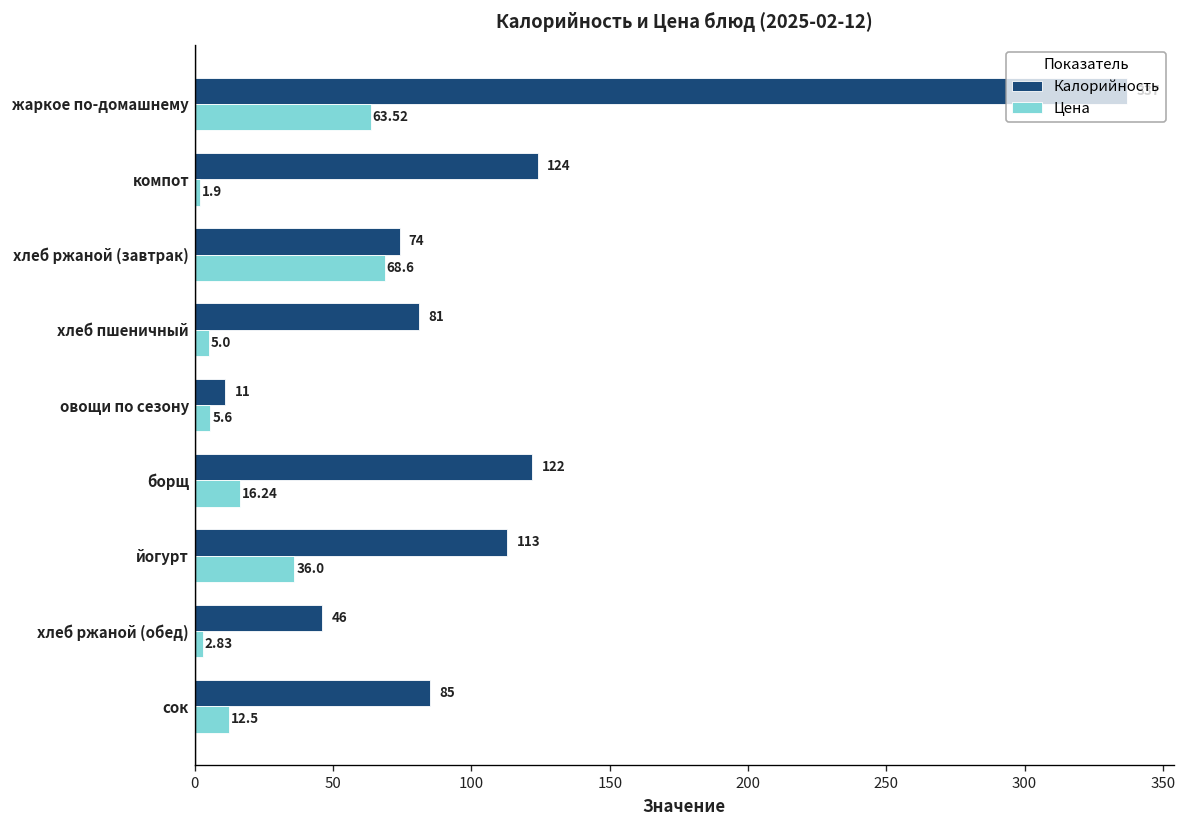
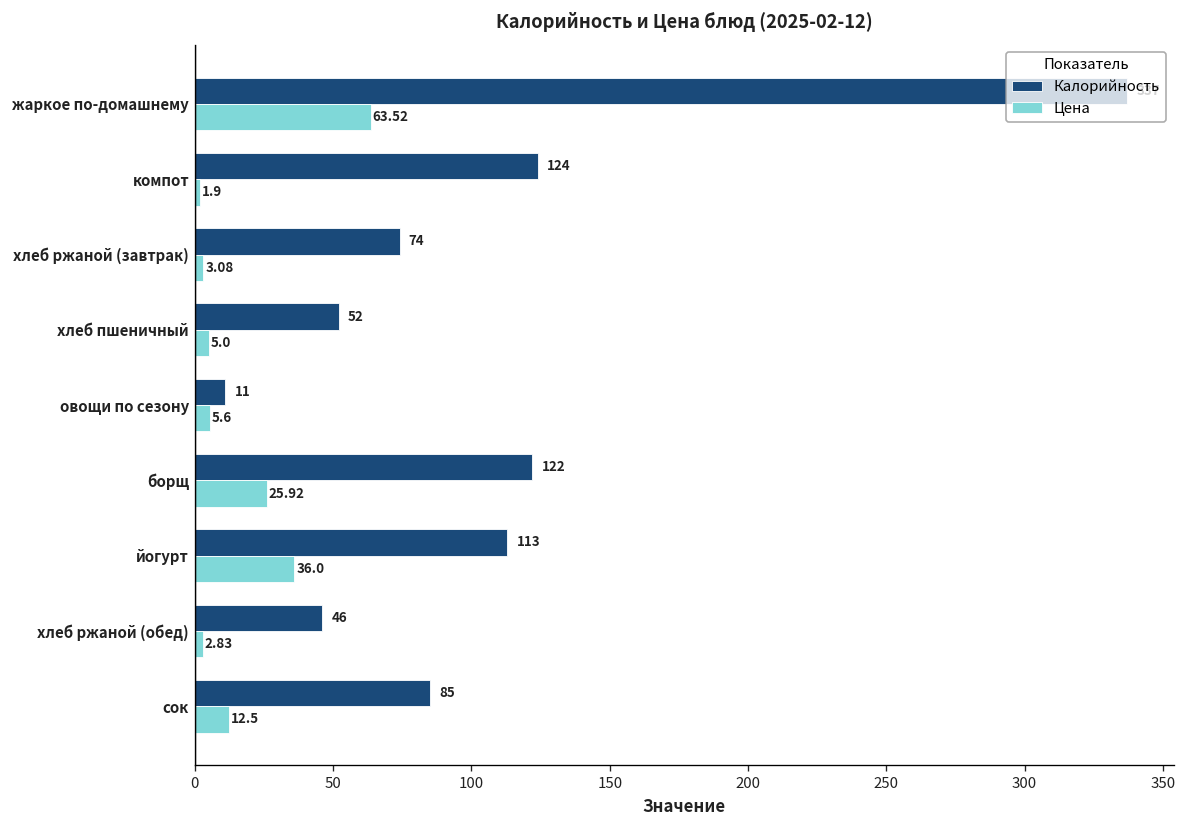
Цена, хлеб ржаной (завтрак): 68.6 -> 3.08
Калорийность, хлеб пшеничный: 81 -> 52
Цена, борщ: 16.24 -> 25.92
